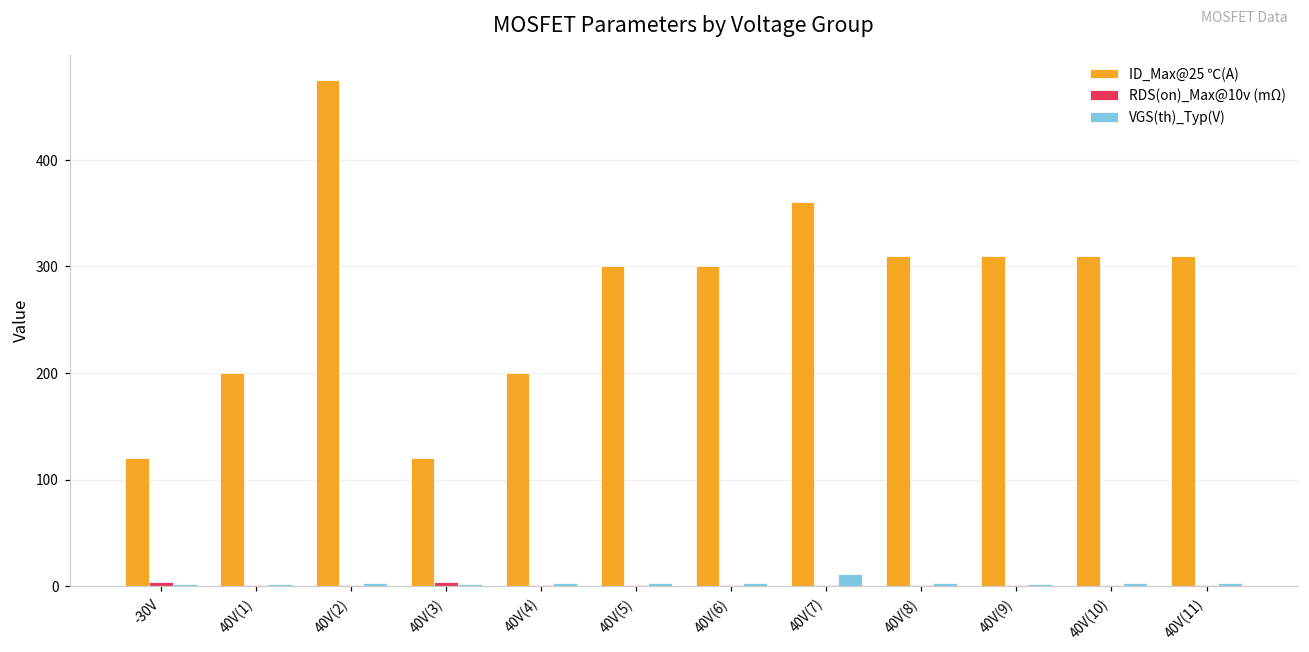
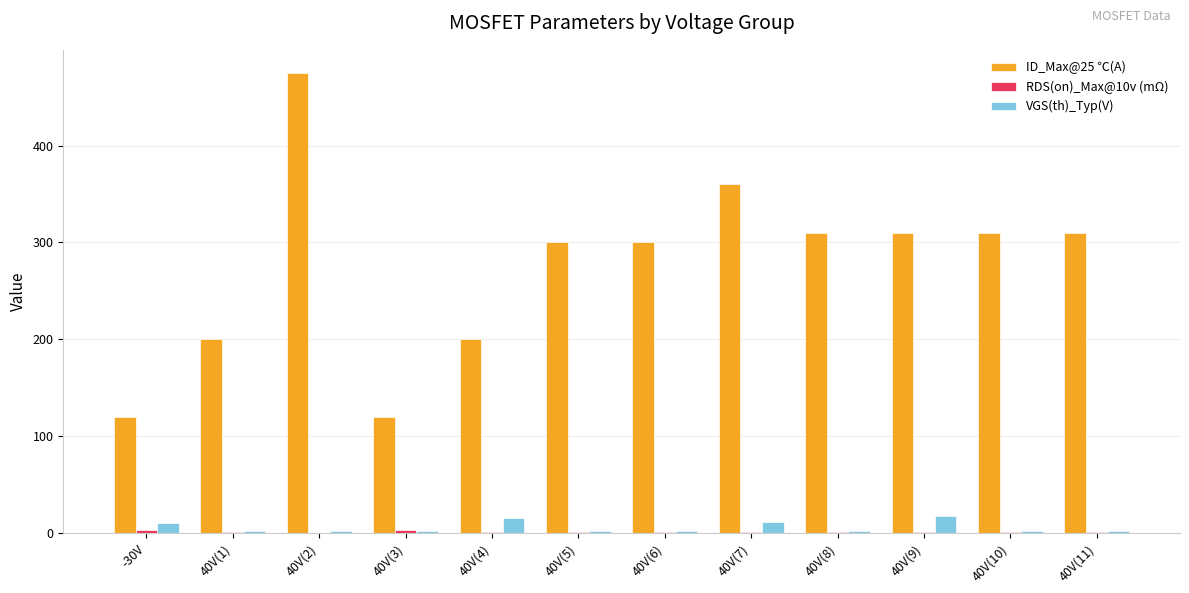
VGS(th)_Typ(V), -30V: 0 -> 10
VGS(th)_Typ(V), 40V(4): 0 -> 20
VGS(th)_Typ(V), 40V(9): 0 -> 20
